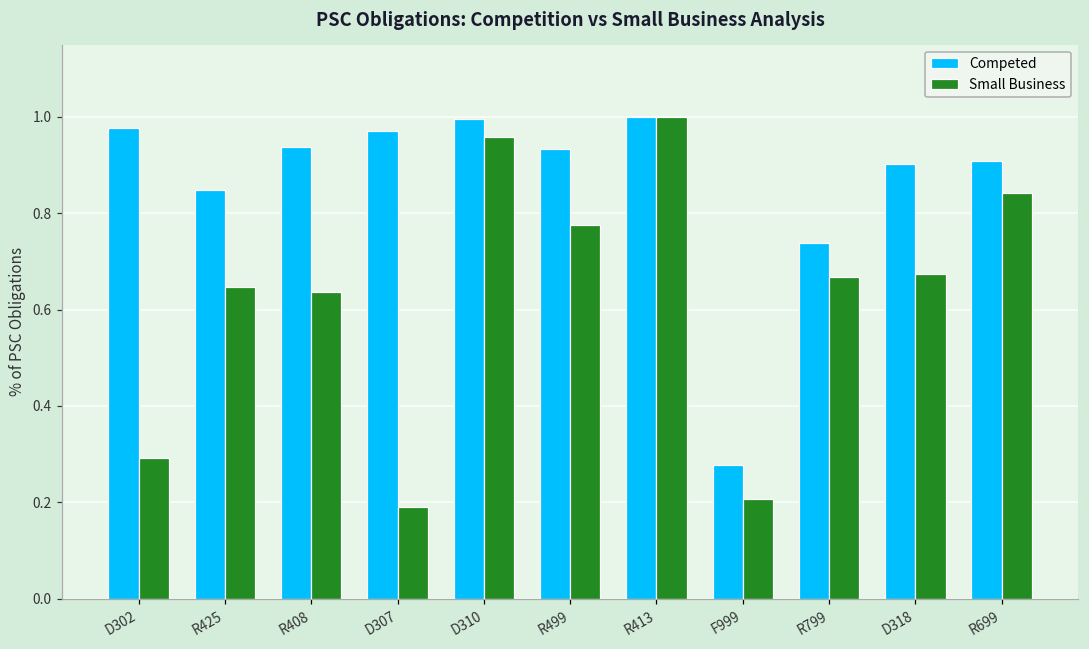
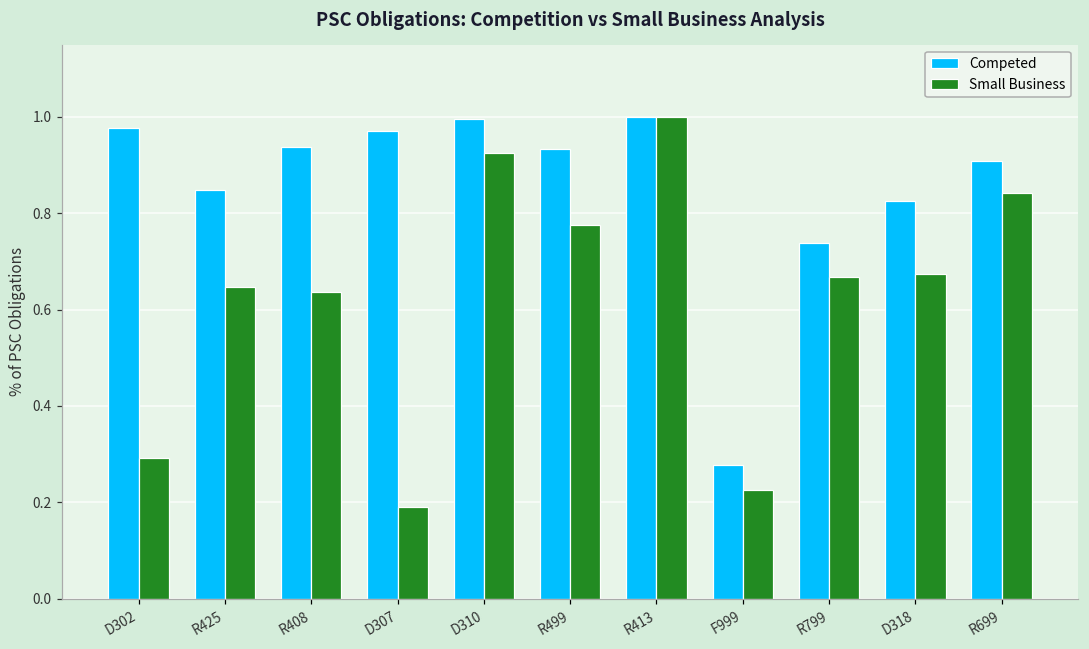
Small Business, D310: 0.96 -> 0.93
Small Business, F999: 0.21 -> 0.23
Competed, D318: 0.90 -> 0.82
